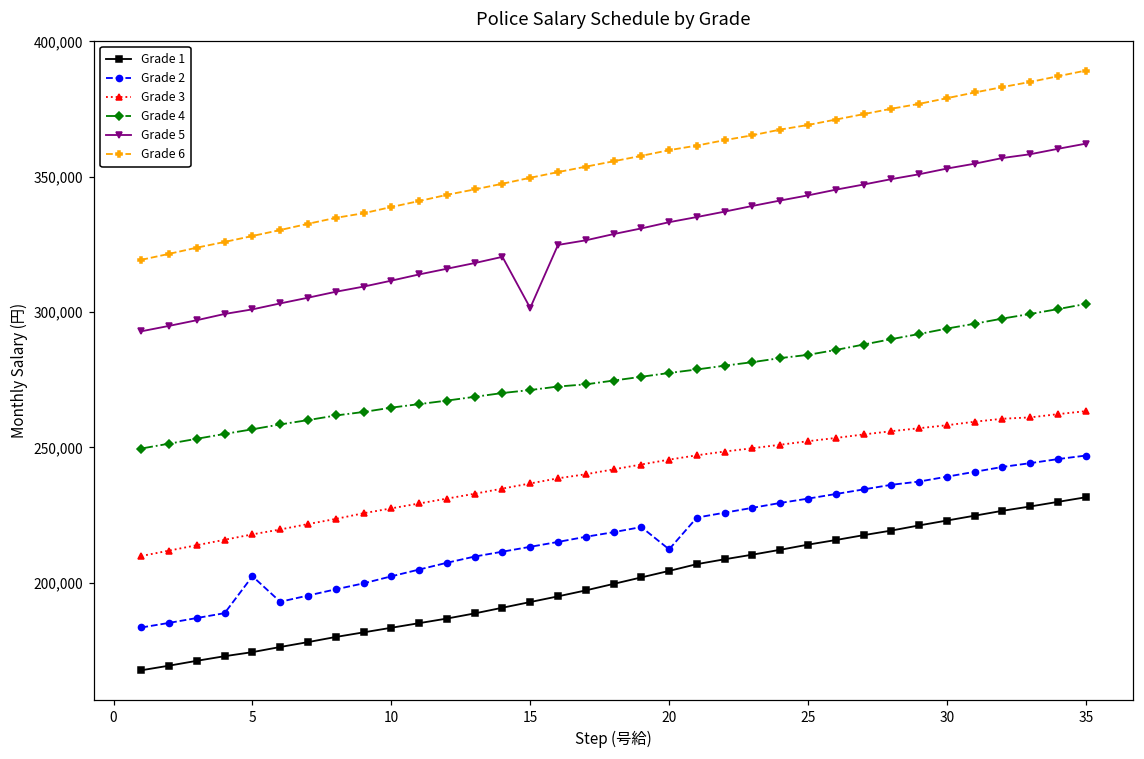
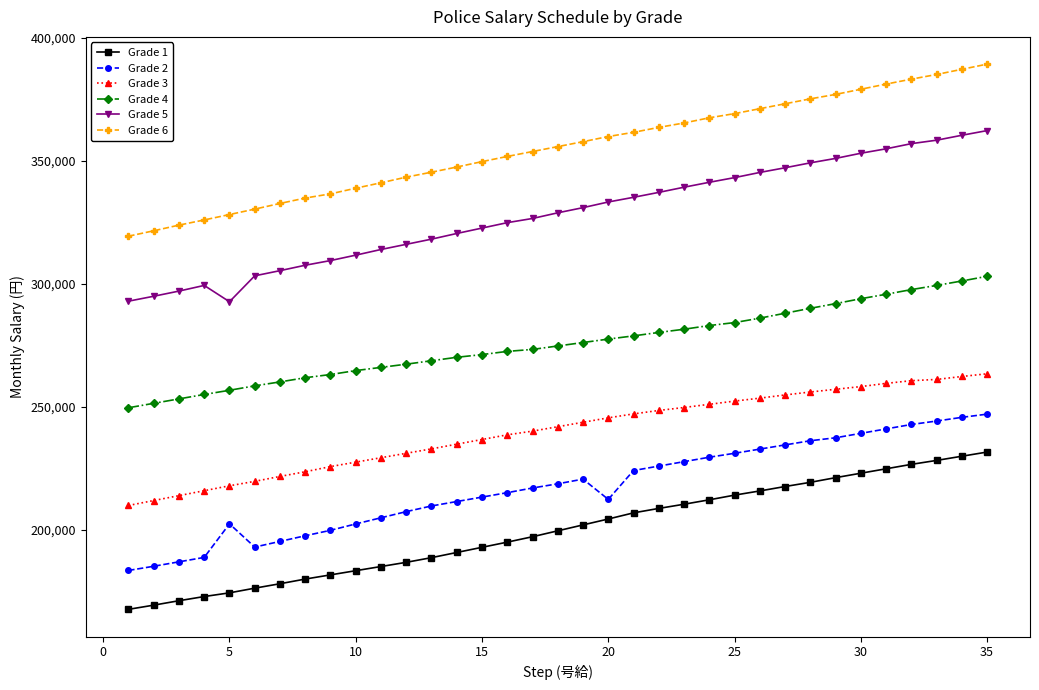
Grade 5, 5: 301,000 -> 293,000
Grade 5, 15: 302,000 -> 323,000
